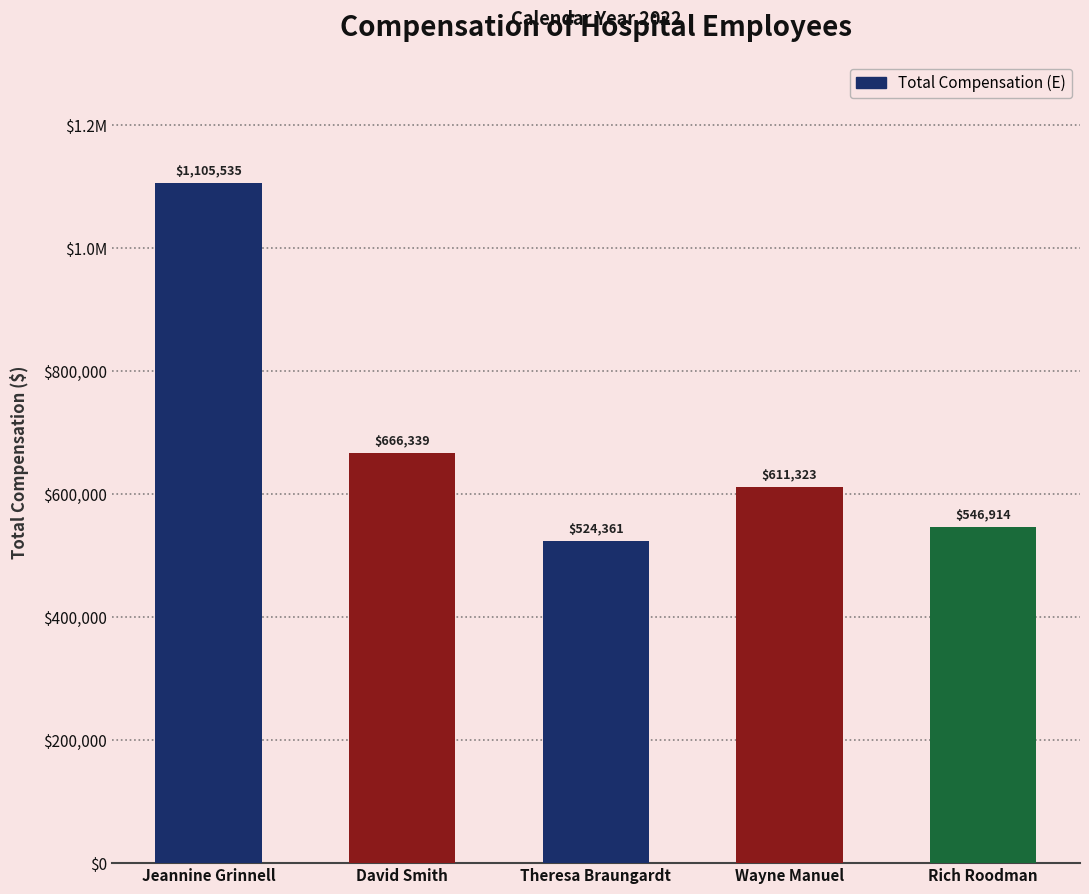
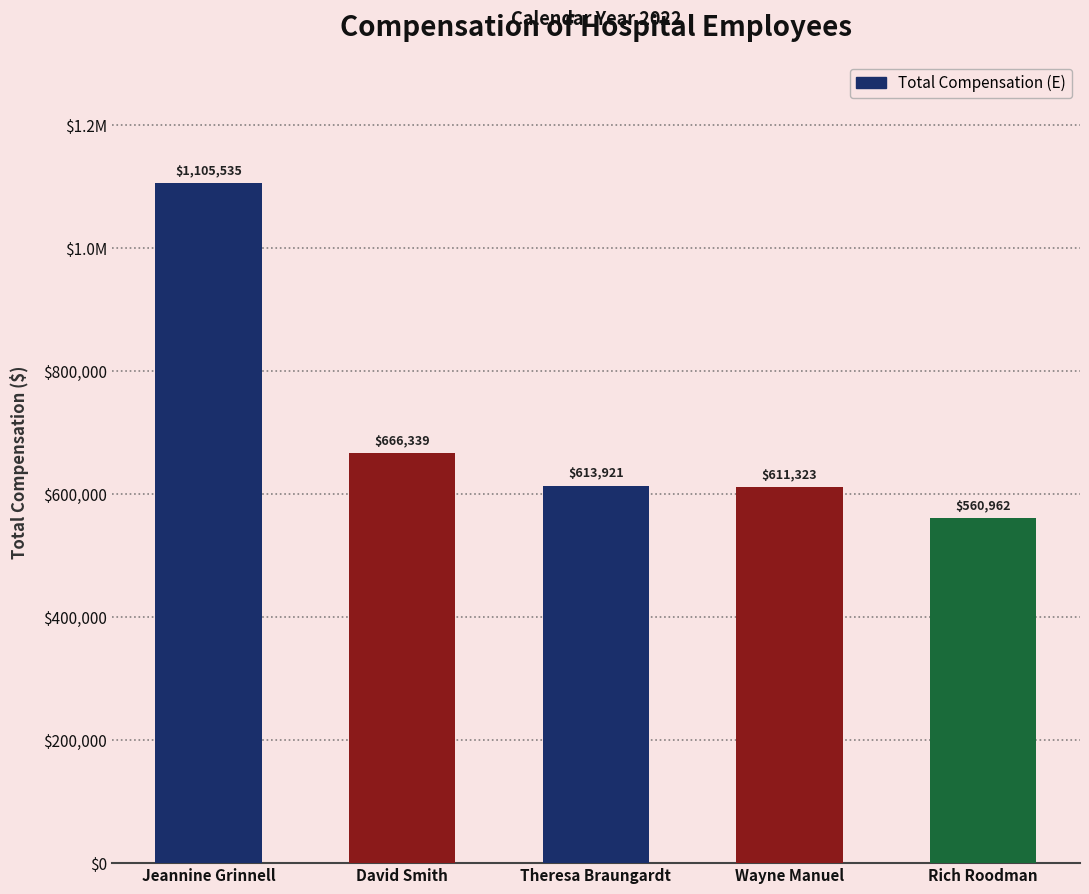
Theresa Braungardt: $524,361 -> $613,921
Rich Roodman: $546,914 -> $560,962
